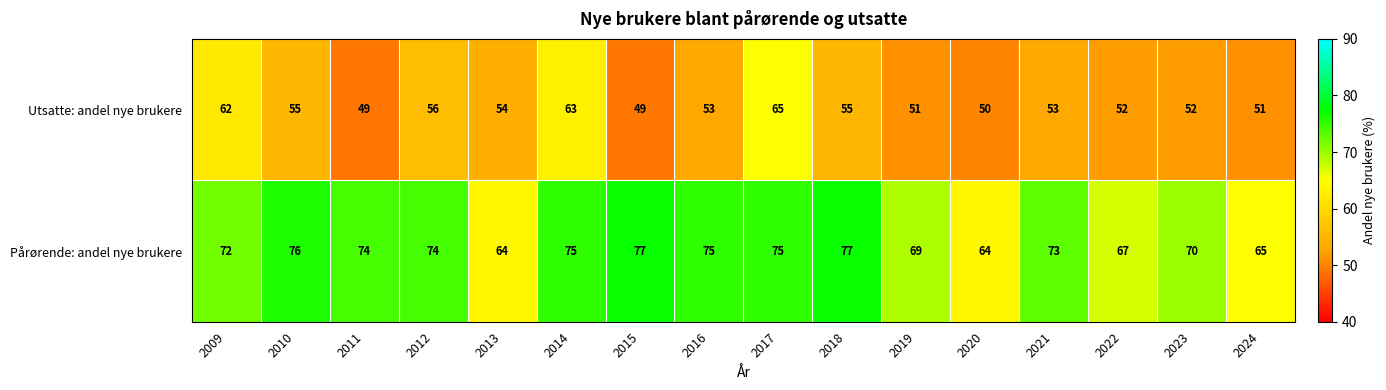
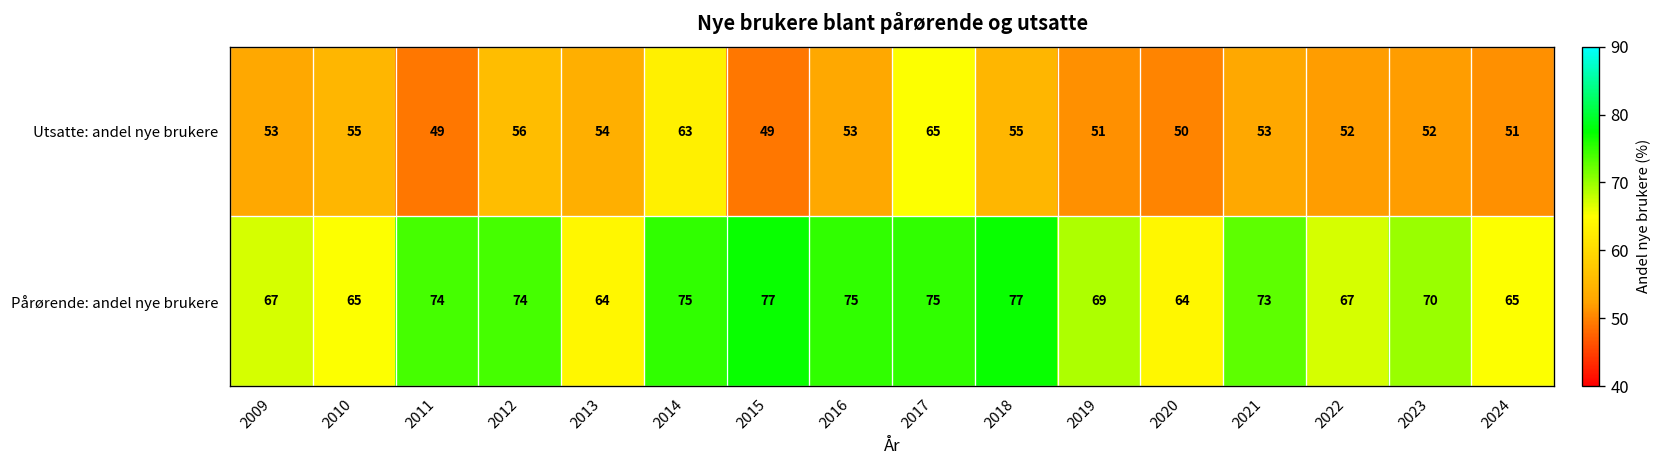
Utsatte: andel nye brukere, 2009: 62 -> 53
Pårørende: andel nye brukere, 2009: 72 -> 67
Pårørende: andel nye brukere, 2010: 76 -> 65
